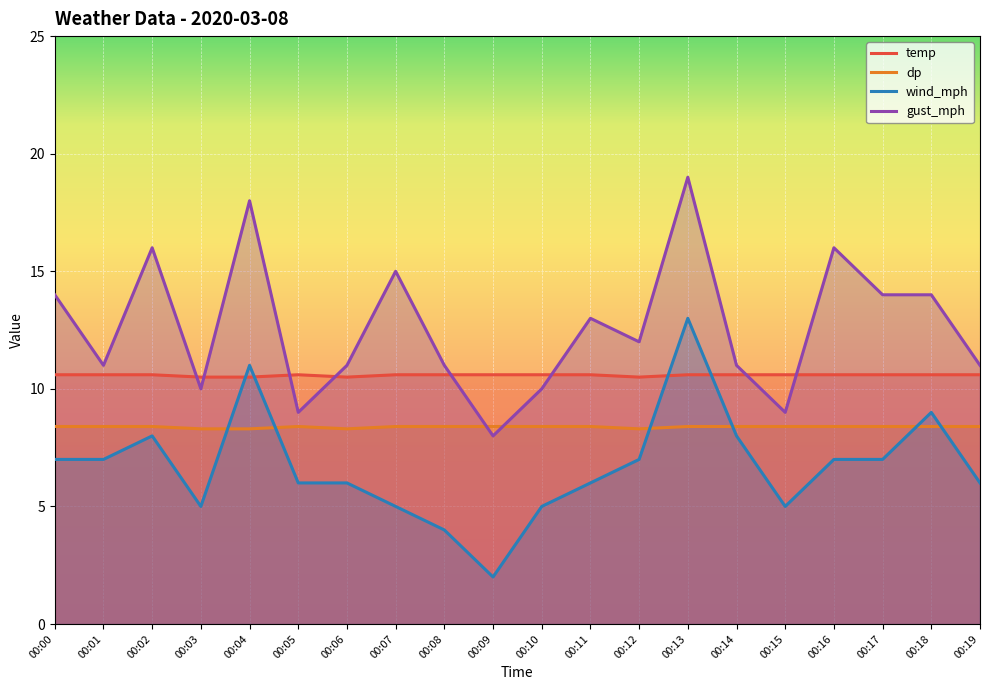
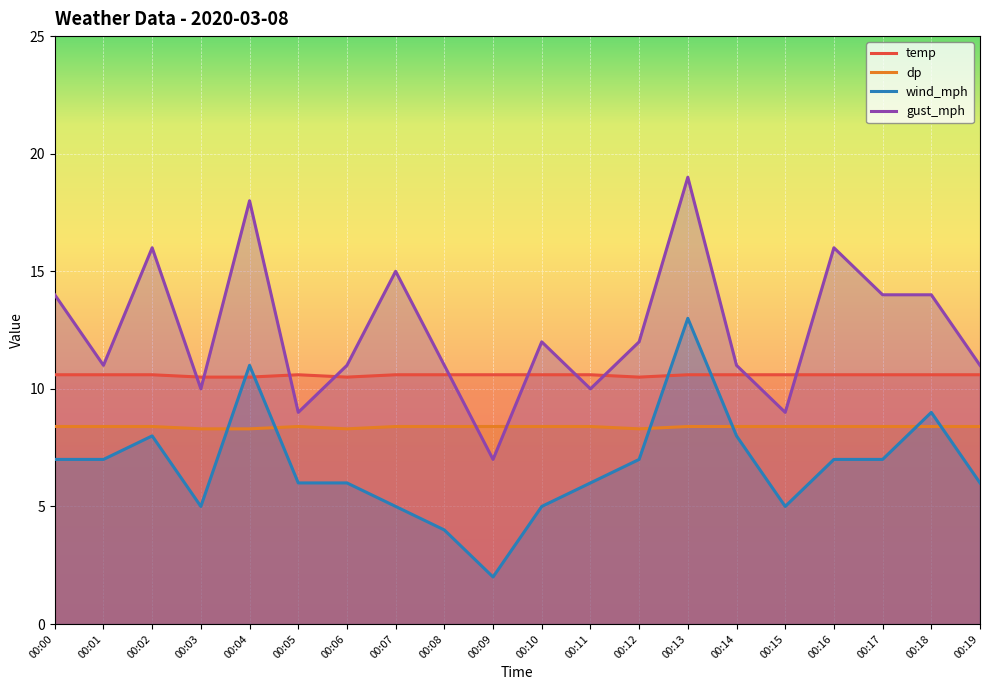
gust_mph, 00:09: 8 -> 7
gust_mph, 00:10: 10 -> 12
gust_mph, 00:11: 13 -> 10
